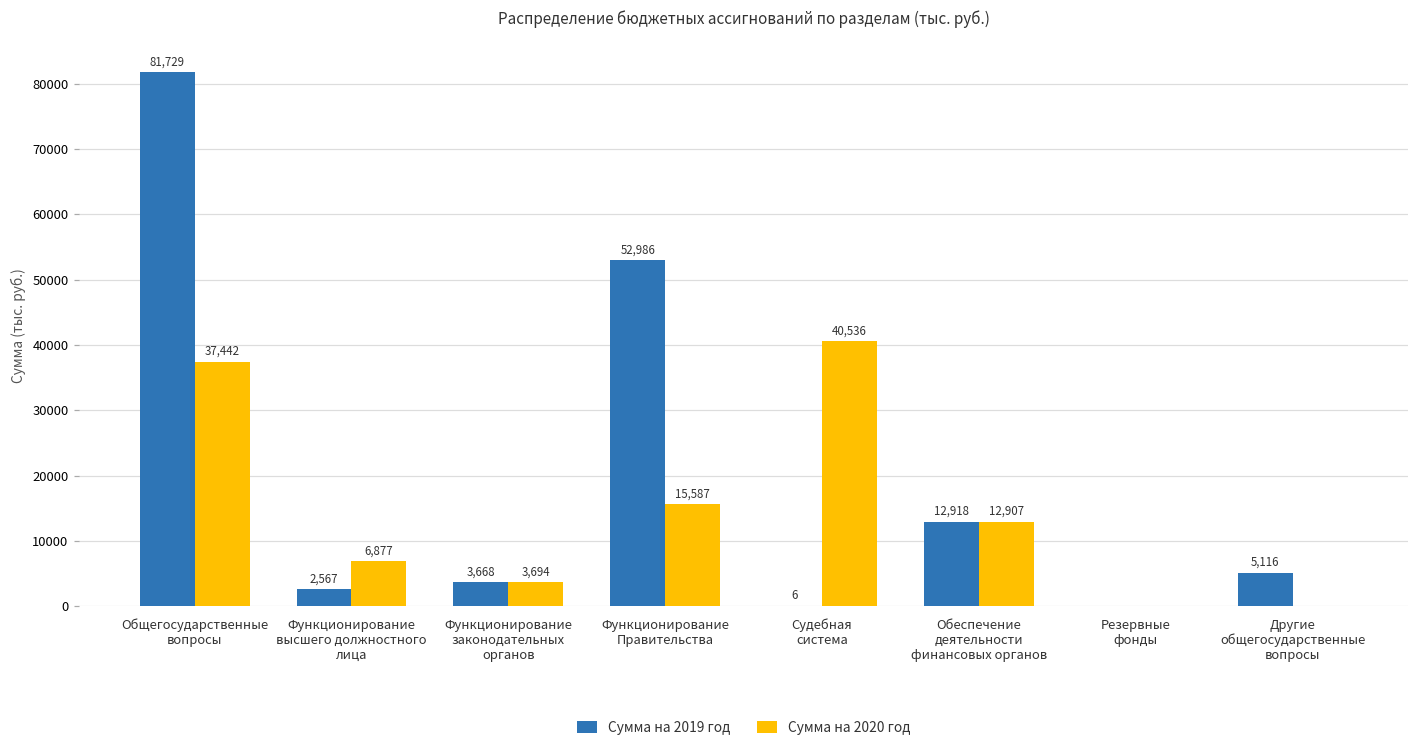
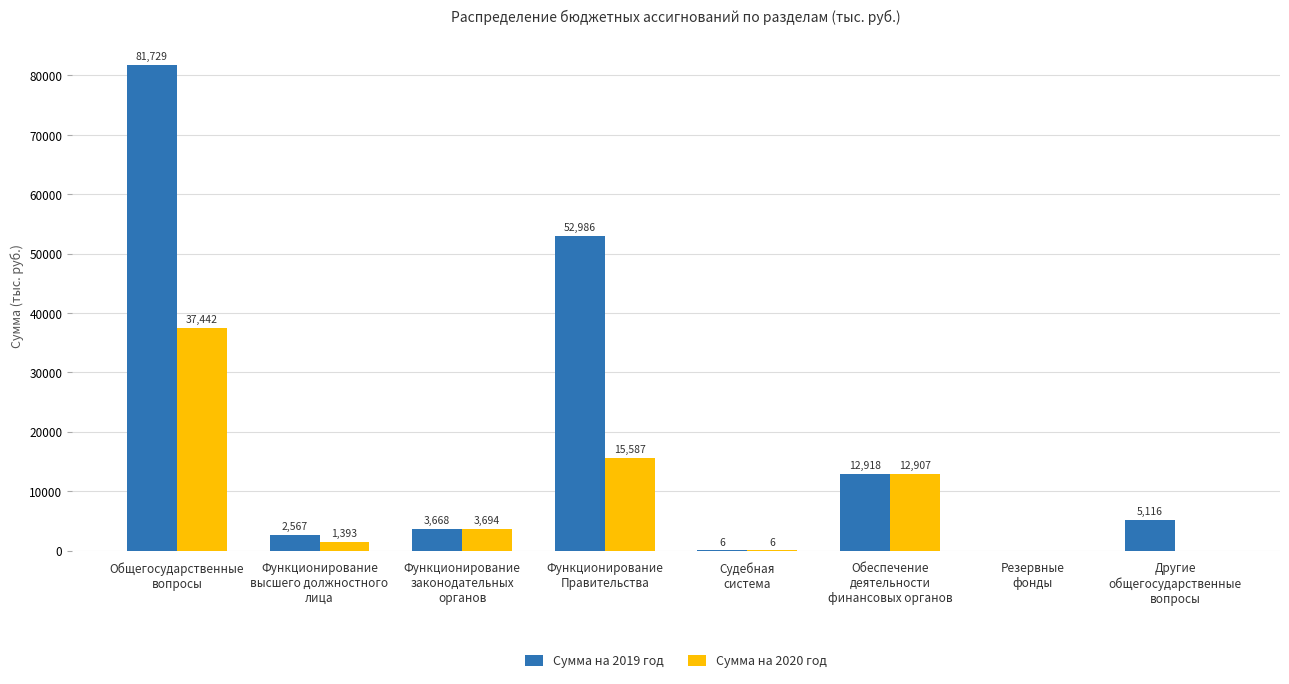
Сумма на 2020 год, Функционирование высшего должностного лица: 6,877 -> 1,393
Сумма на 2020 год, Судебная система: 40,536 -> 6
